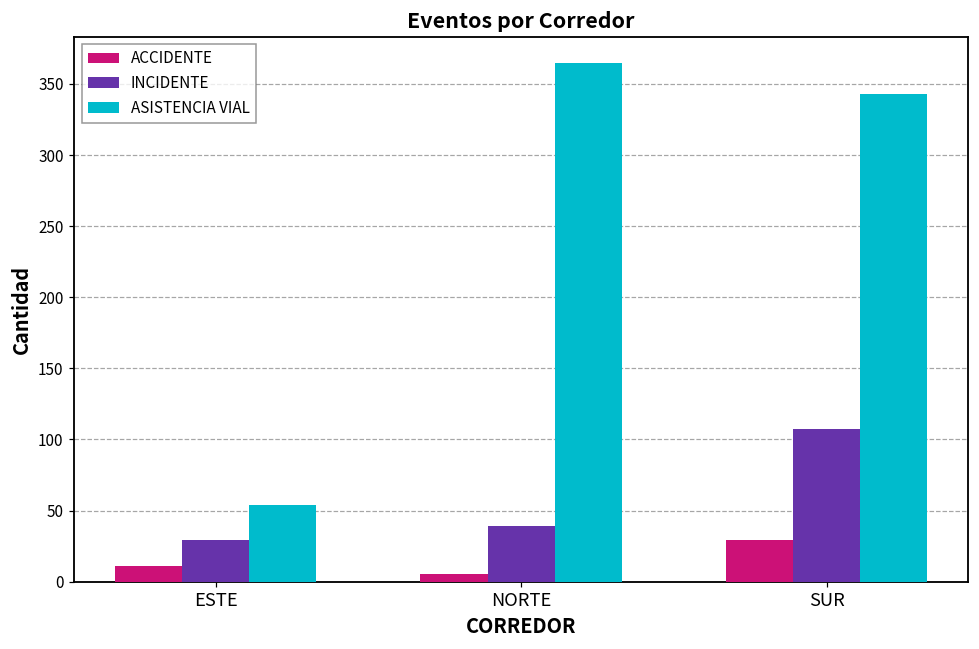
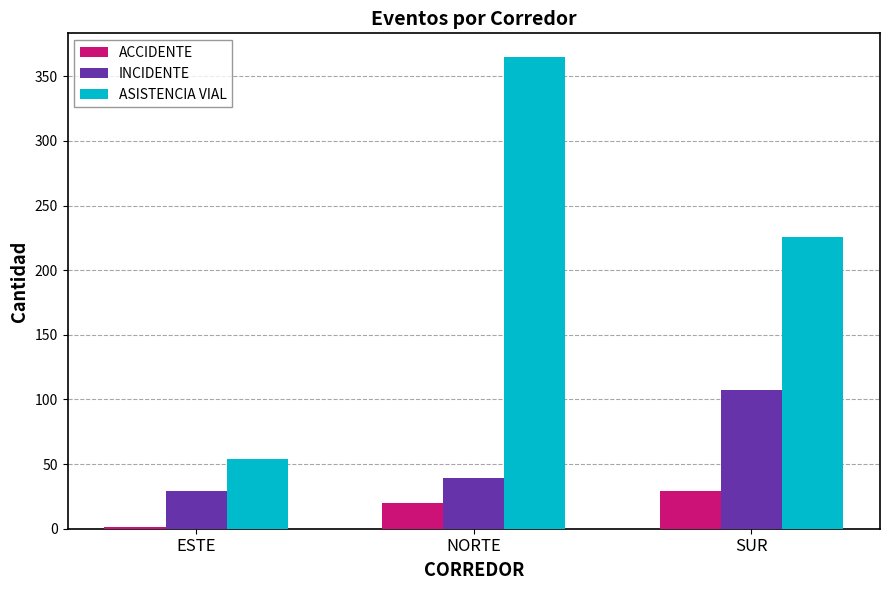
ACCIDENTE, ESTE: 11 -> 1
ACCIDENTE, NORTE: 5 -> 20
ASISTENCIA VIAL, SUR: 343 -> 226
